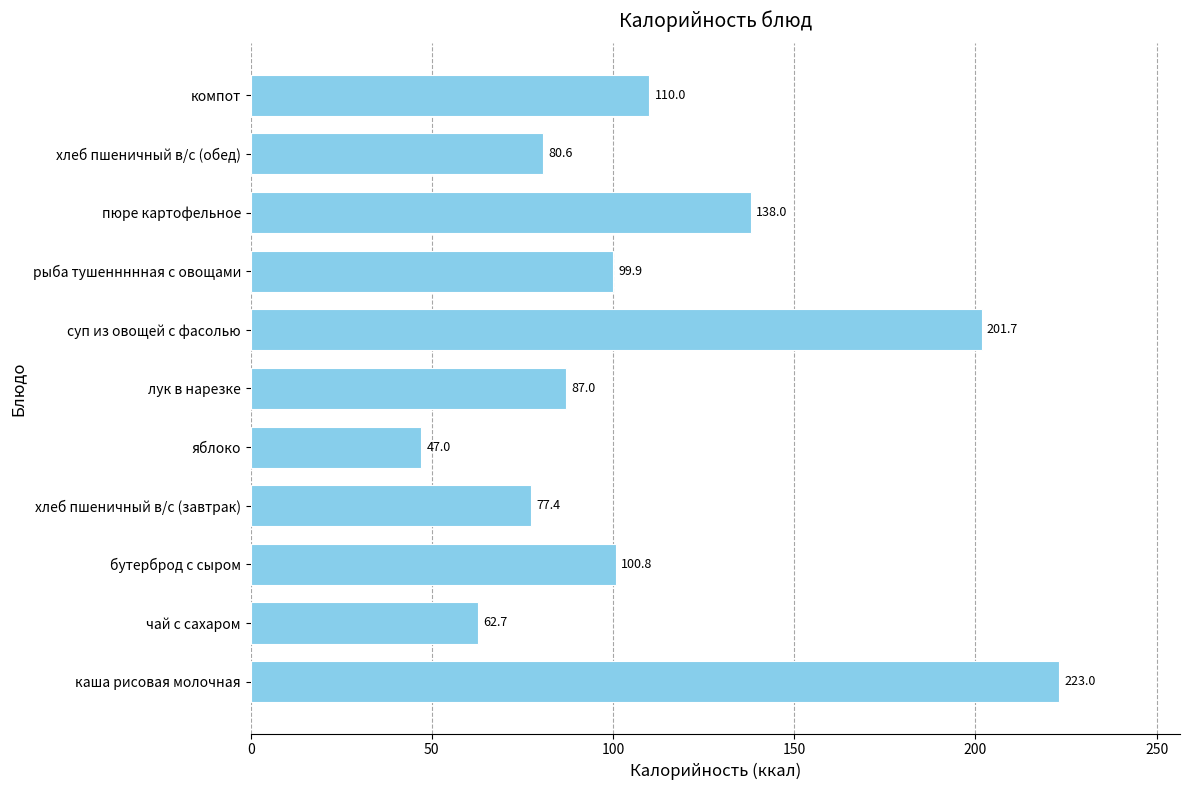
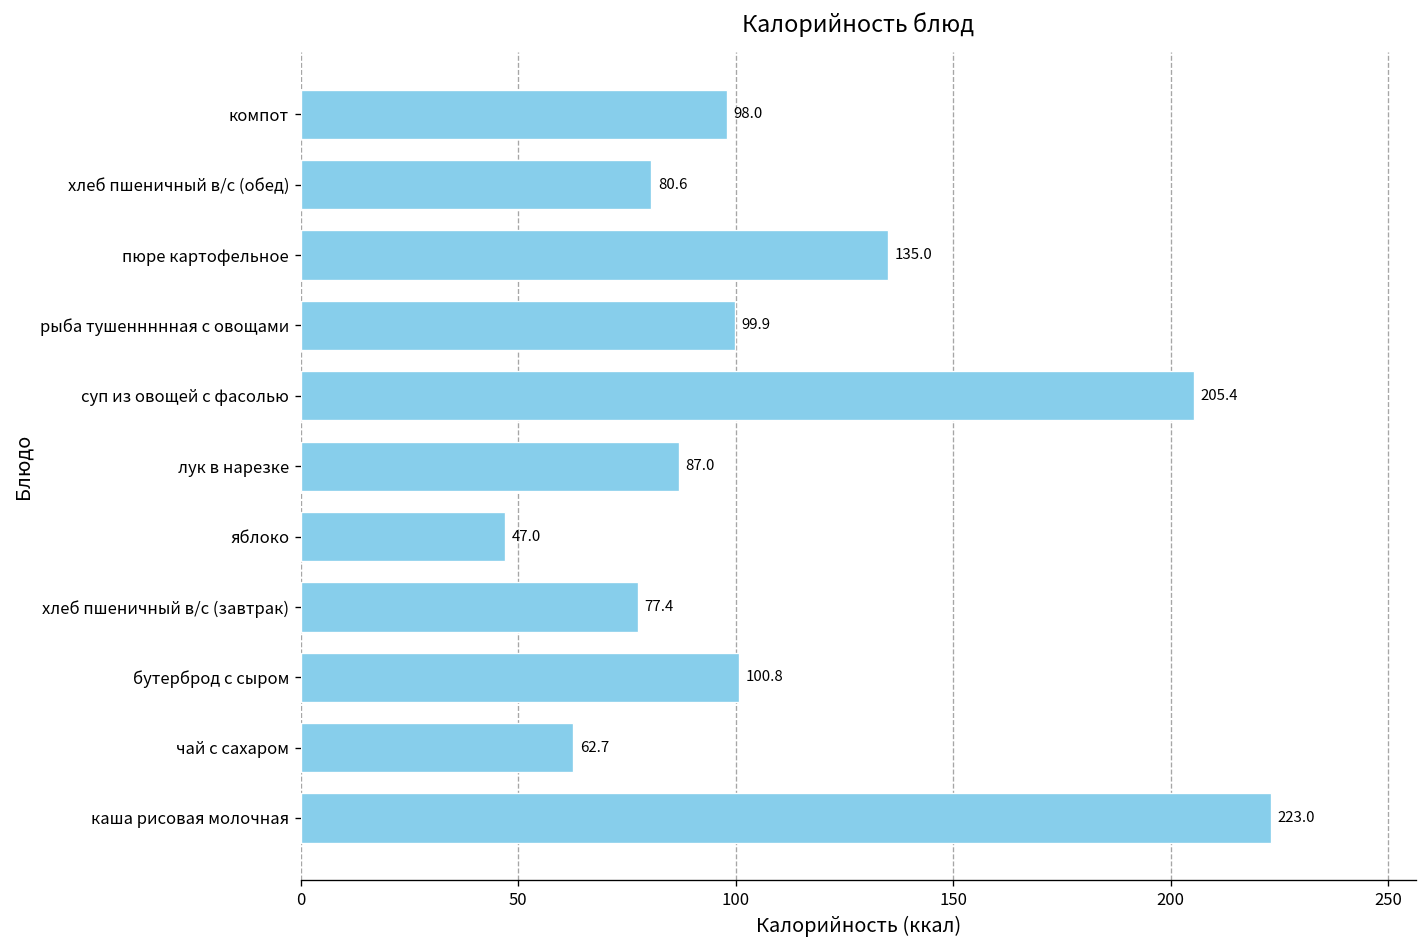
компот: 110.0 -> 98.0
пюре картофельное: 138.0 -> 135.0
суп из овощей с фасолью: 201.7 -> 205.4
